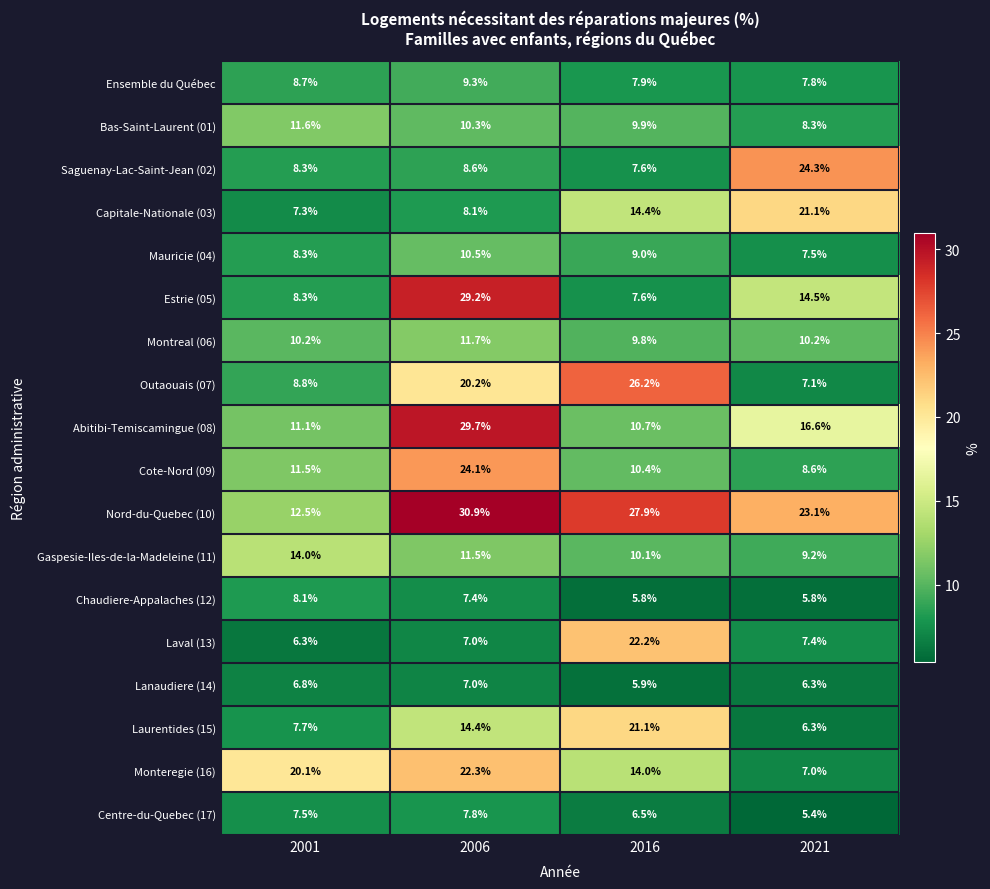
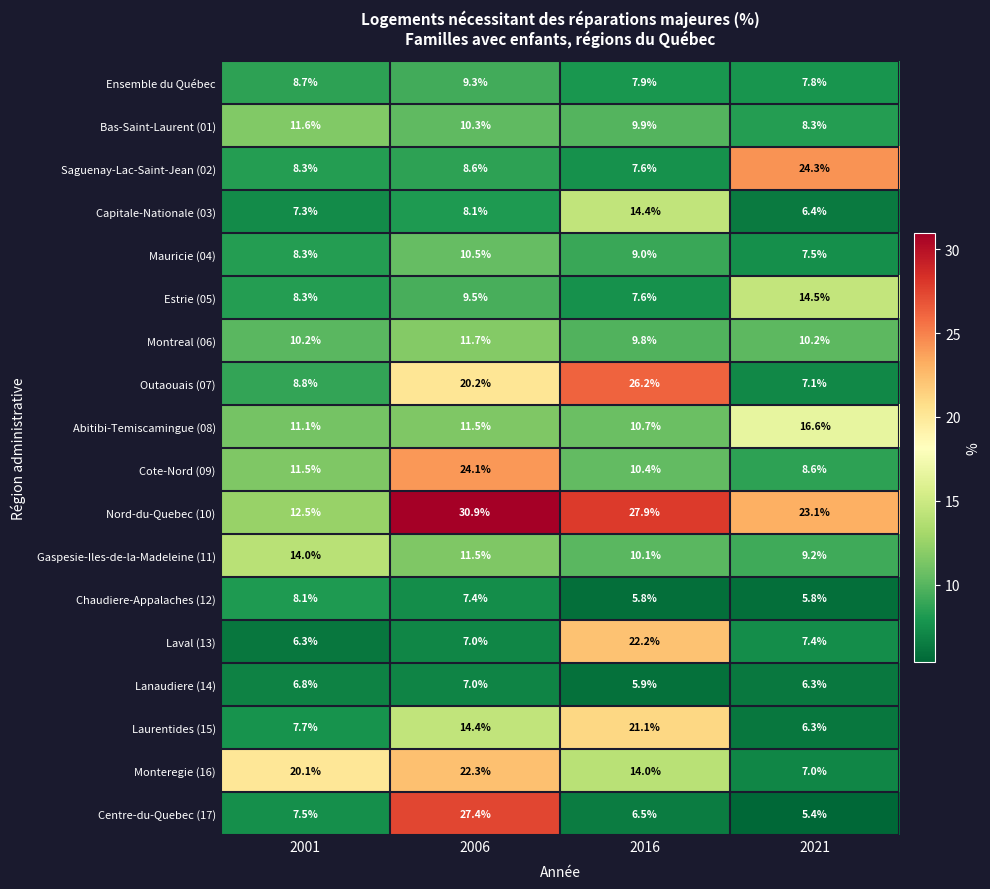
Capitale-Nationale (03), 2021: 21.1% -> 6.4%
Estrie (05), 2006: 29.2% -> 9.5%
Abitibi-Temiscamingue (08), 2006: 29.7% -> 11.5%
Centre-du-Quebec (17), 2006: 7.8% -> 27.4%
